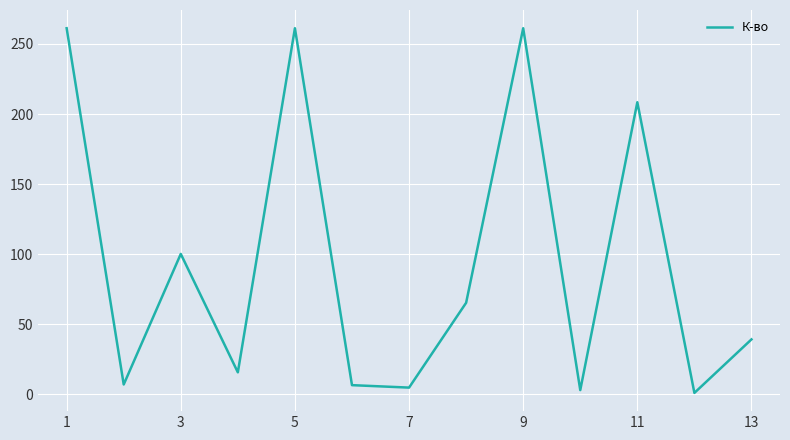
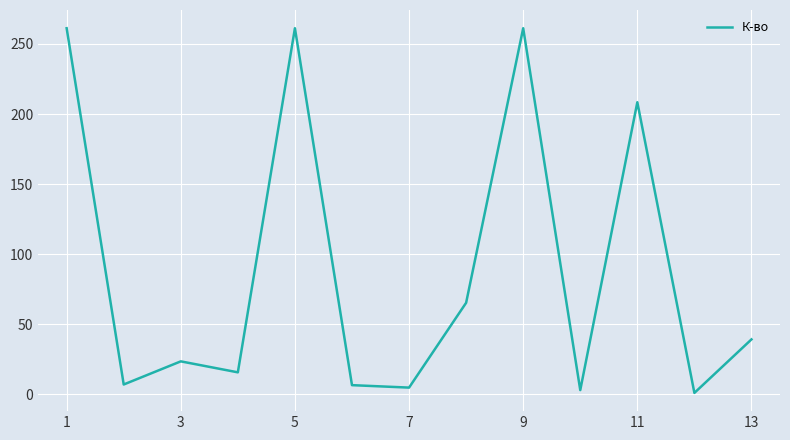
3: 100 -> 24
